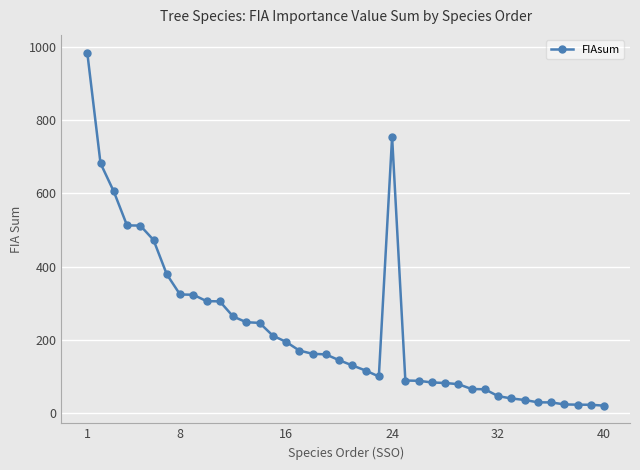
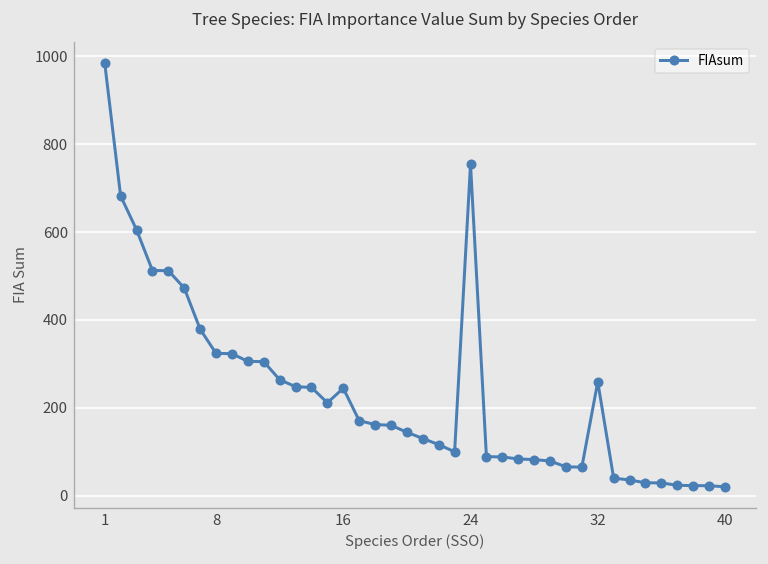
16: 190 -> 240
32: 50 -> 260
